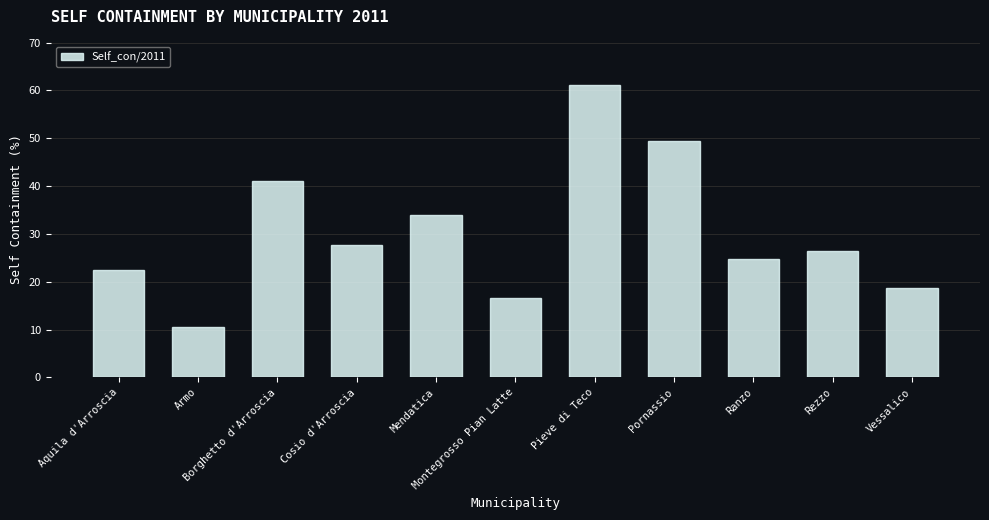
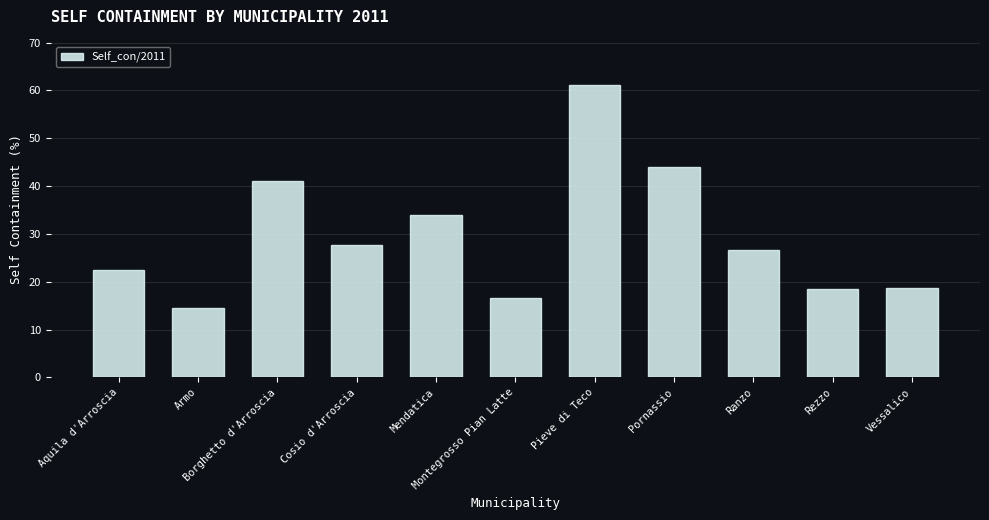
Armo: 11 -> 15
Pornassio: 49 -> 44
Ranzo: 25 -> 27
Rezzo: 26 -> 18
